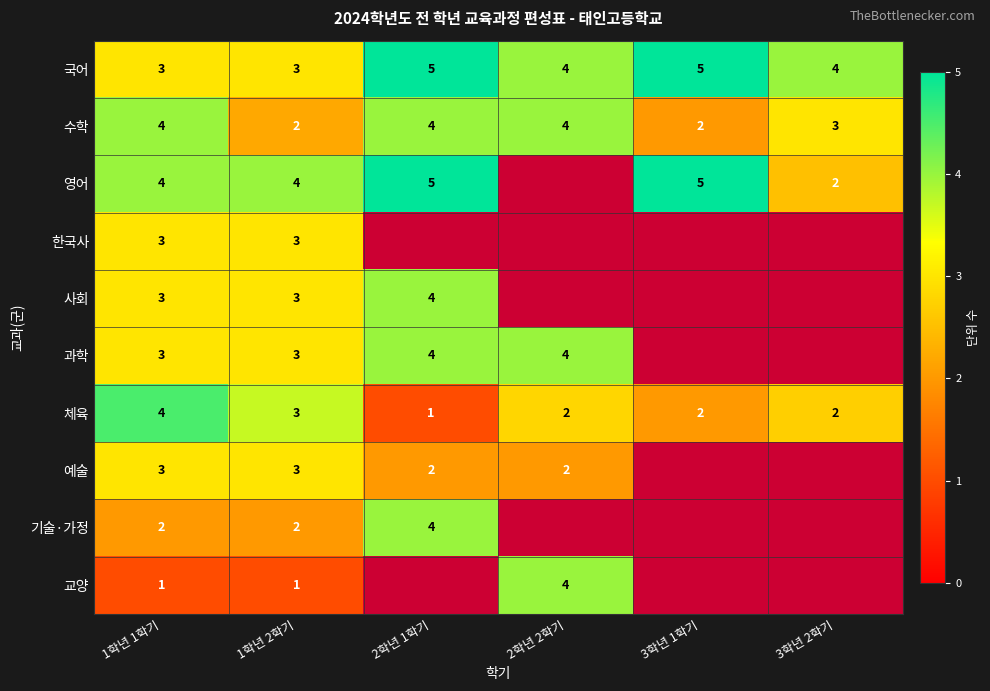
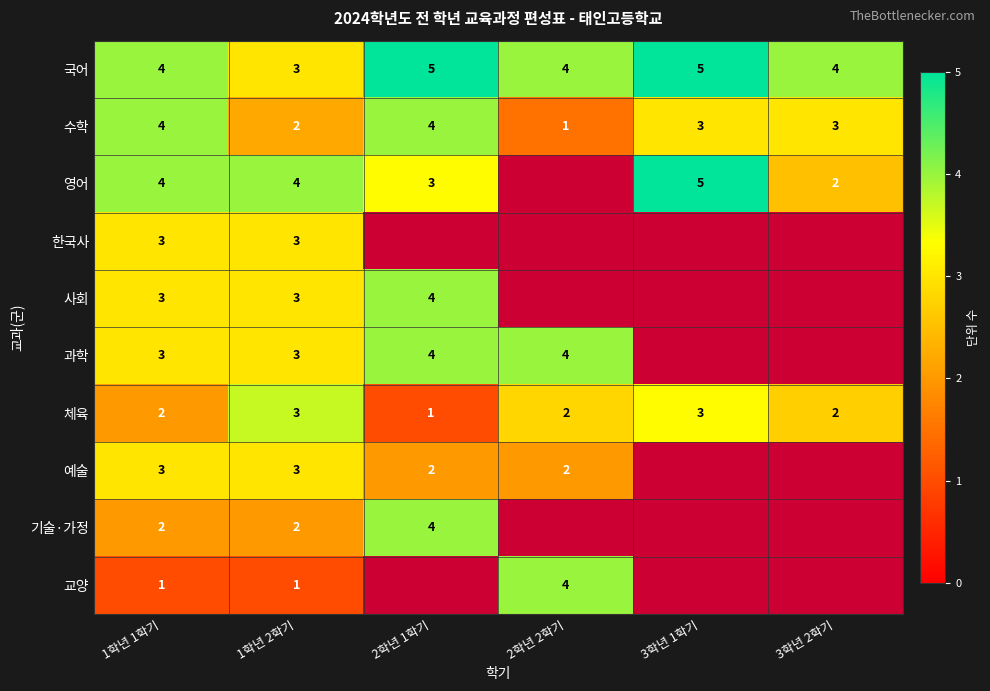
국어, 1학년 1학기: 3 -> 4
수학, 2학년 2학기: 4 -> 1
수학, 3학년 1학기: 2 -> 3
영어, 2학년 1학기: 5 -> 3
체육, 1학년 1학기: 4 -> 2
체육, 3학년 1학기: 2 -> 3
